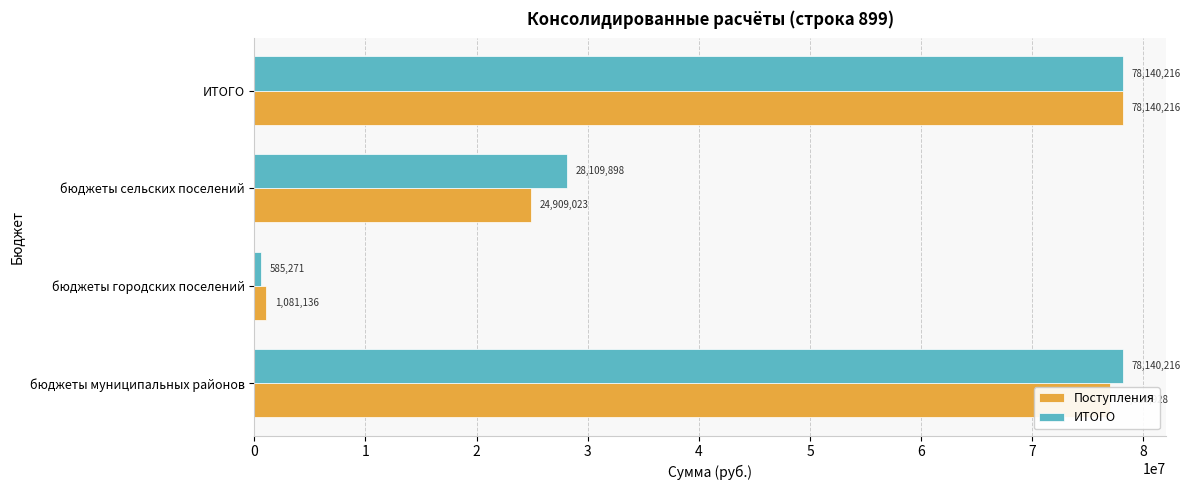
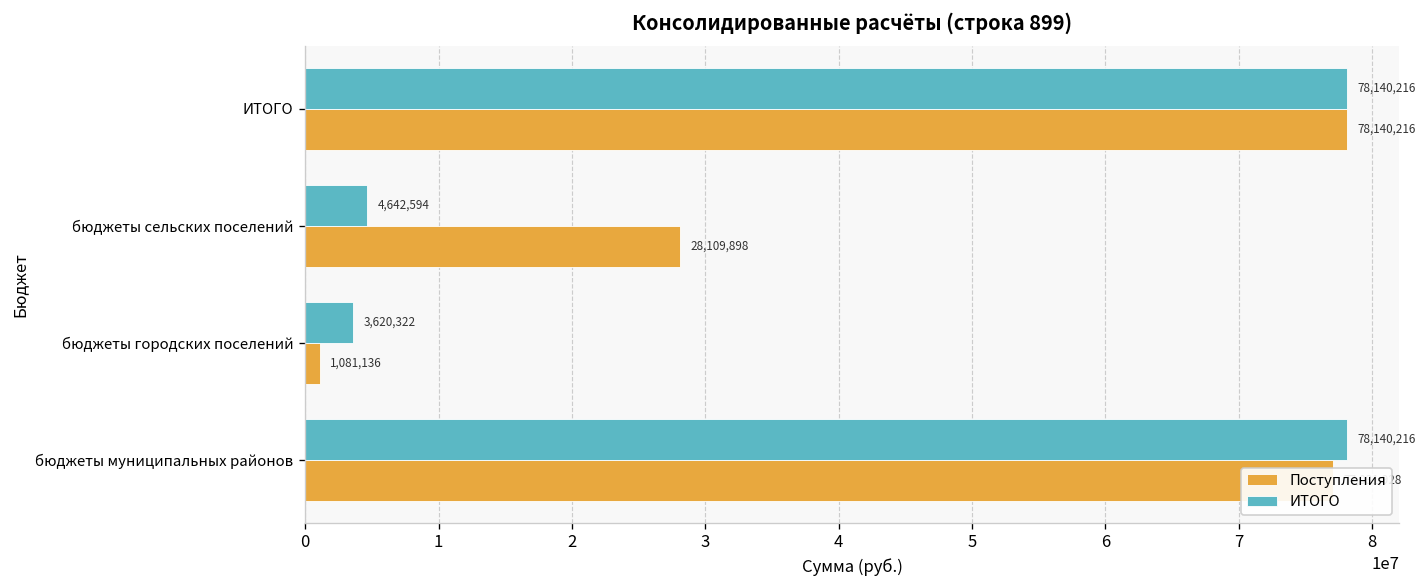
ИТОГО, бюджеты сельских поселений: 28,109,898 -> 4,642,594
Поступления, бюджеты сельских поселений: 24,909,023 -> 28,109,898
ИТОГО, бюджеты городских поселений: 585,271 -> 3,620,322
